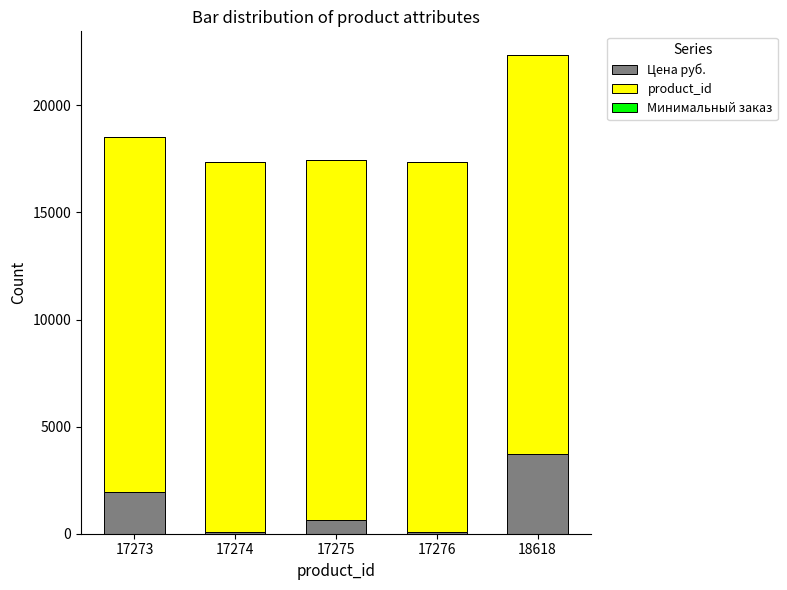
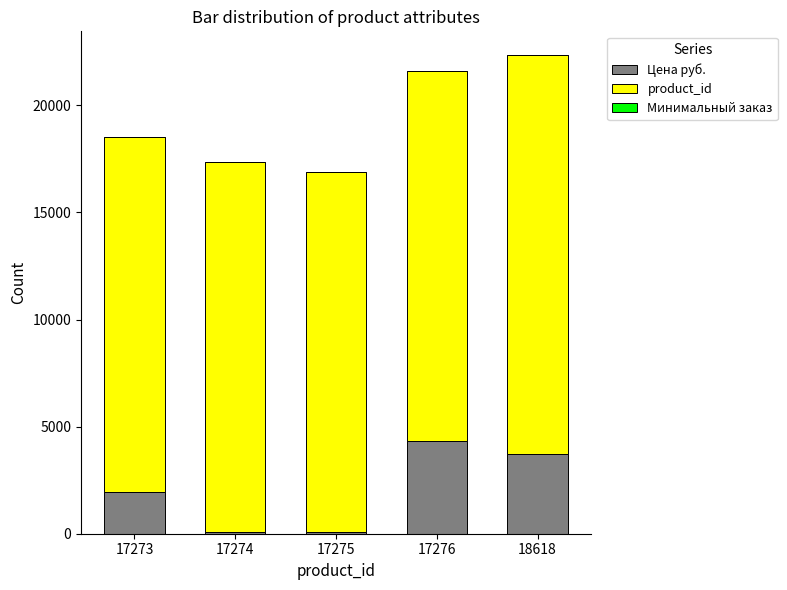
Цена руб., 17275: 600 -> 100
Цена руб., 17276: 100 -> 4300
